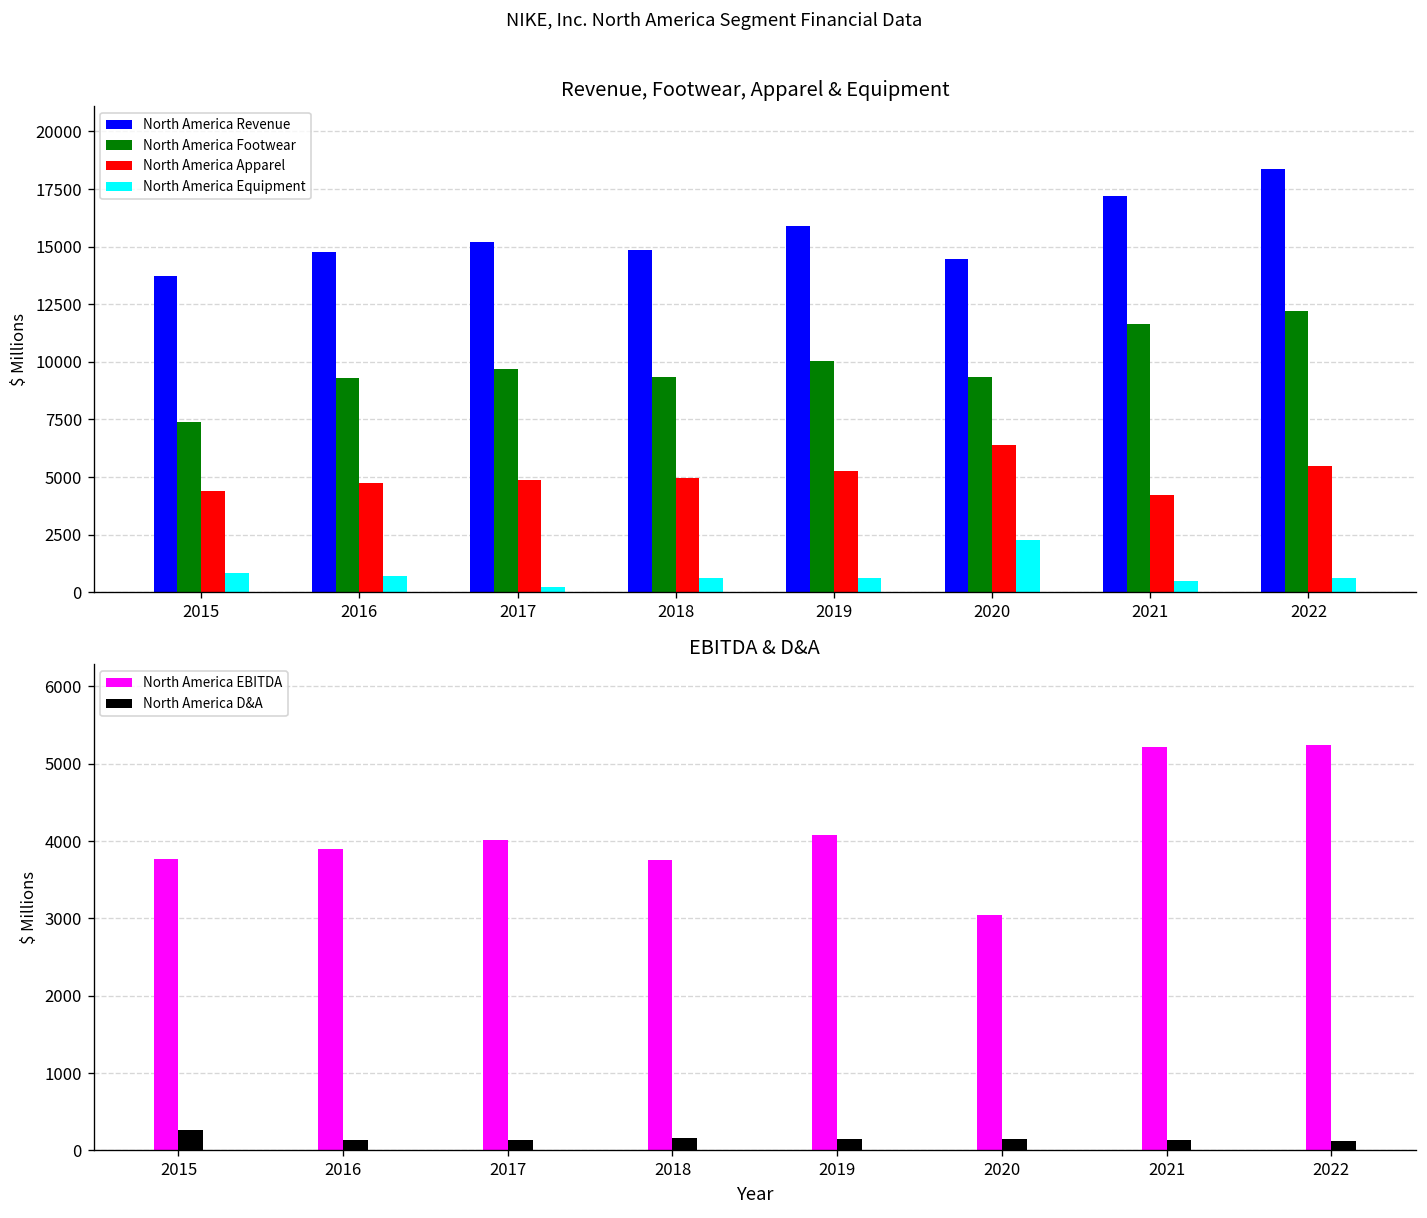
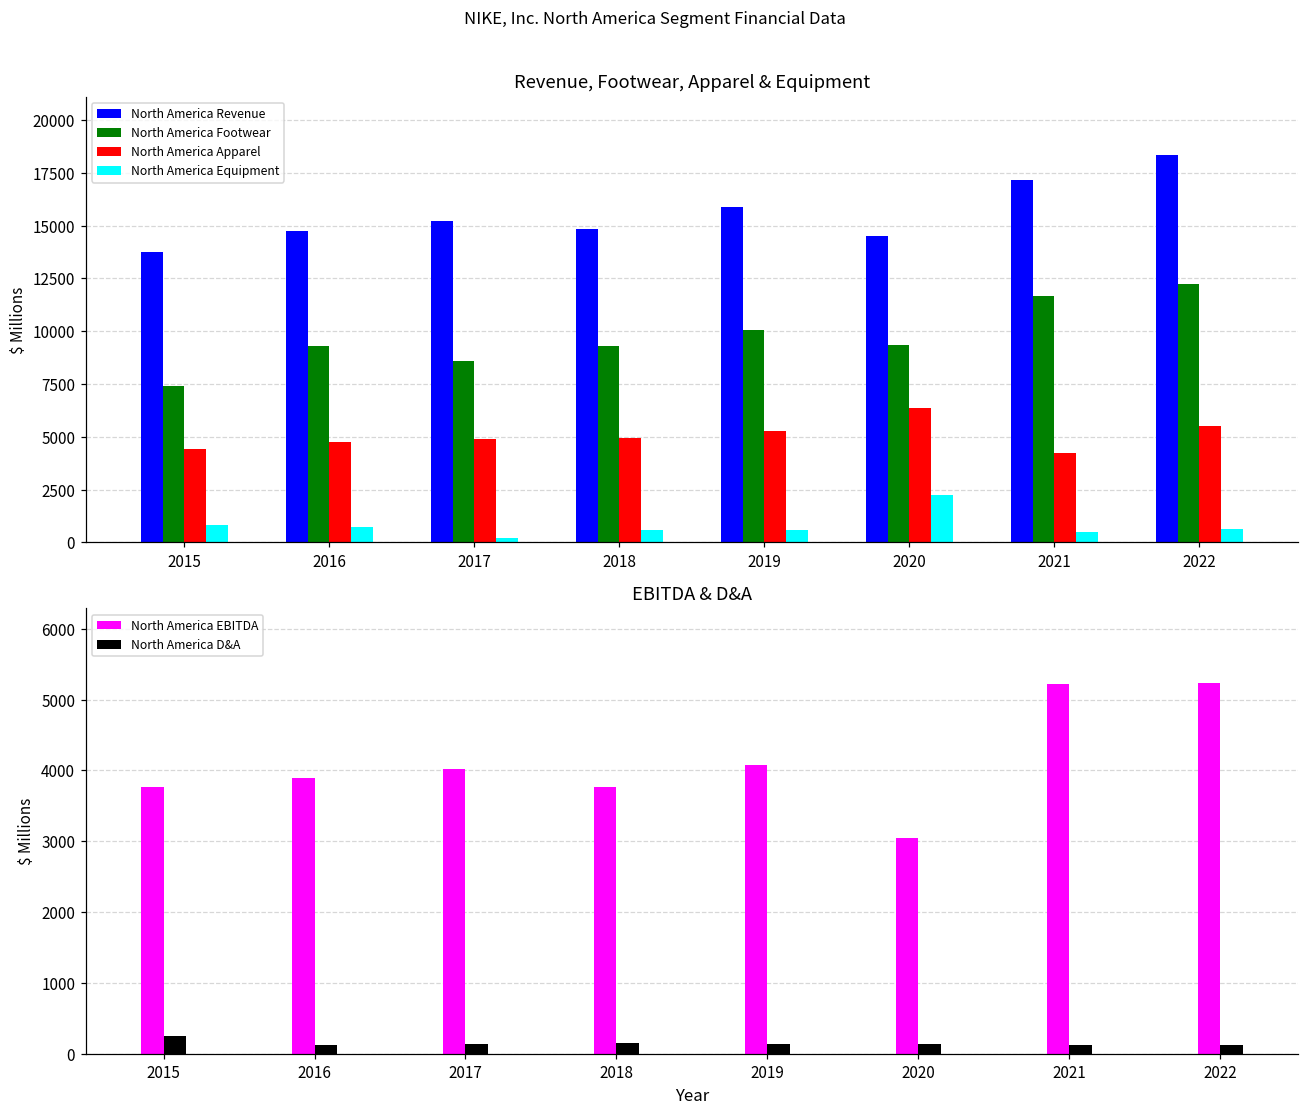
Revenue, Footwear, Apparel & Equipment, North America Footwear, 2017: 9700 -> 8600
